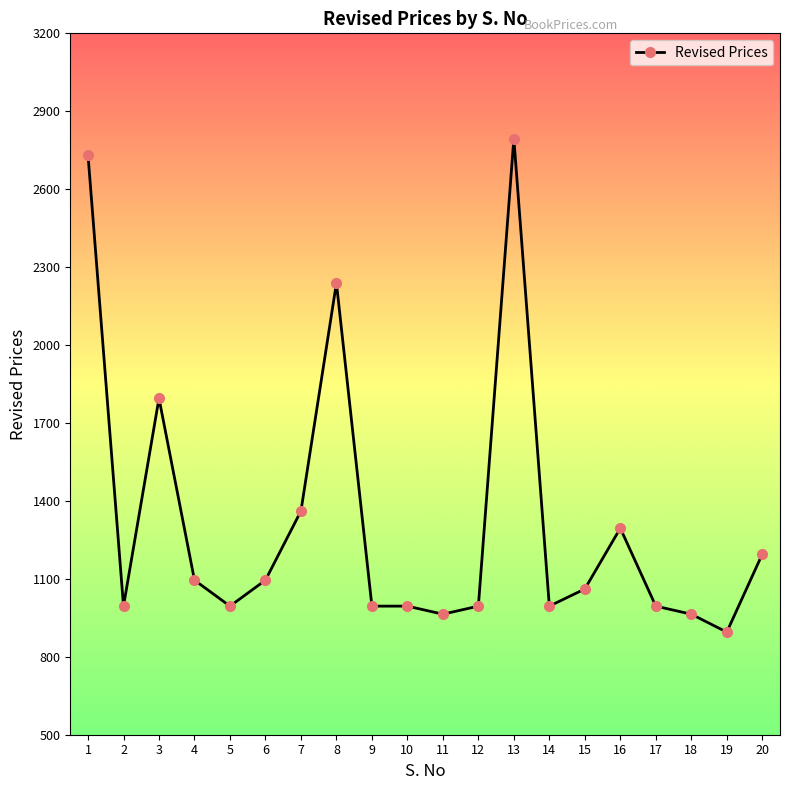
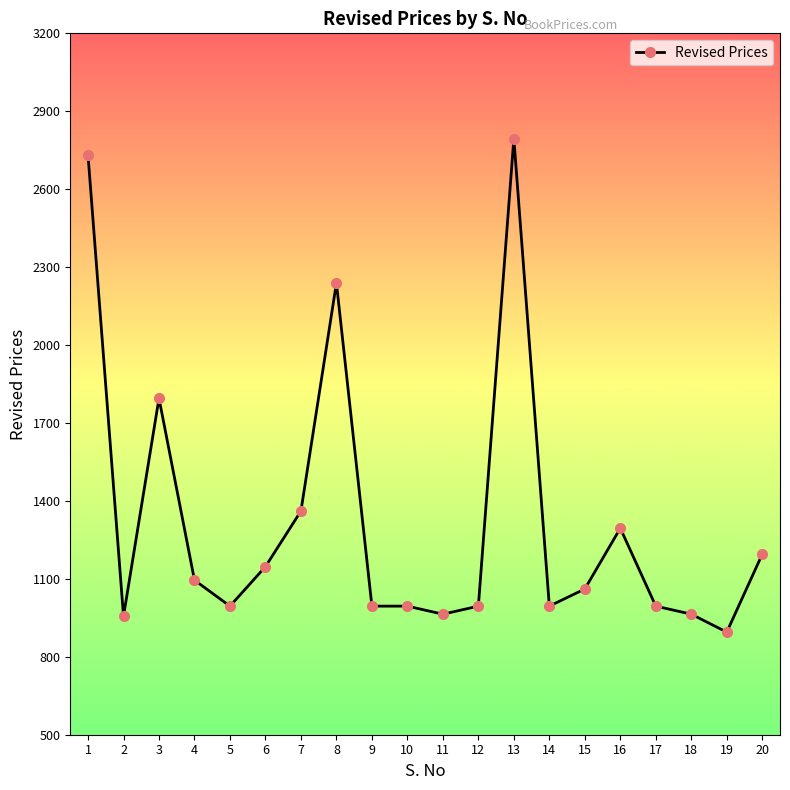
2: 1000 -> 960
6: 1100 -> 1150
